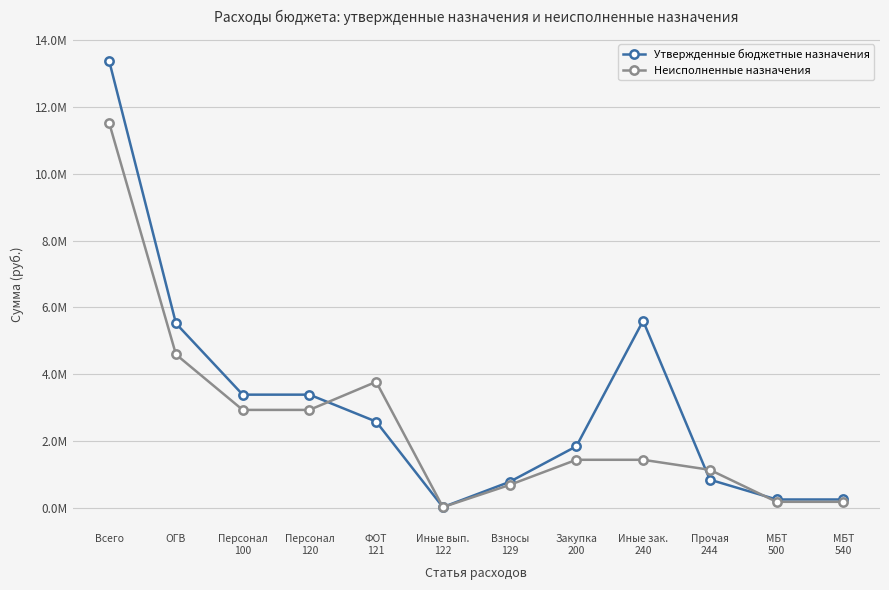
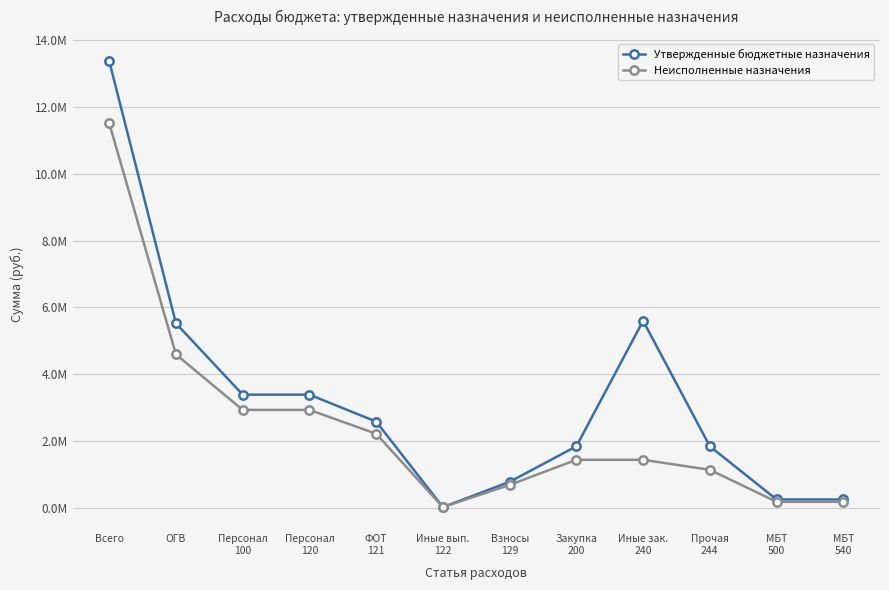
Неисполненные назначения, ФОТ 121: 3800000 -> 2200000
Утвержденные бюджетные назначения, Прочая 244: 800000 -> 1800000
